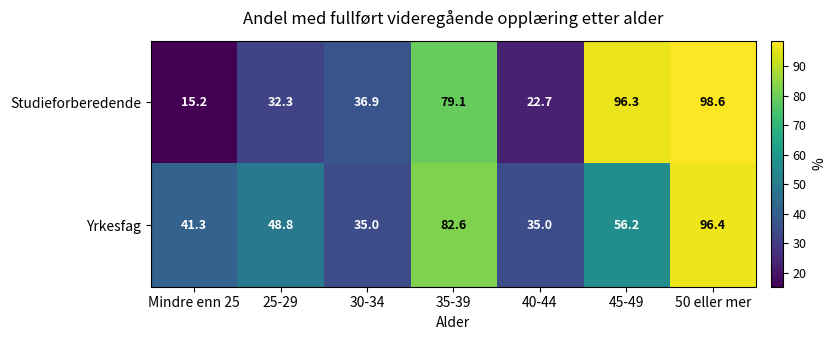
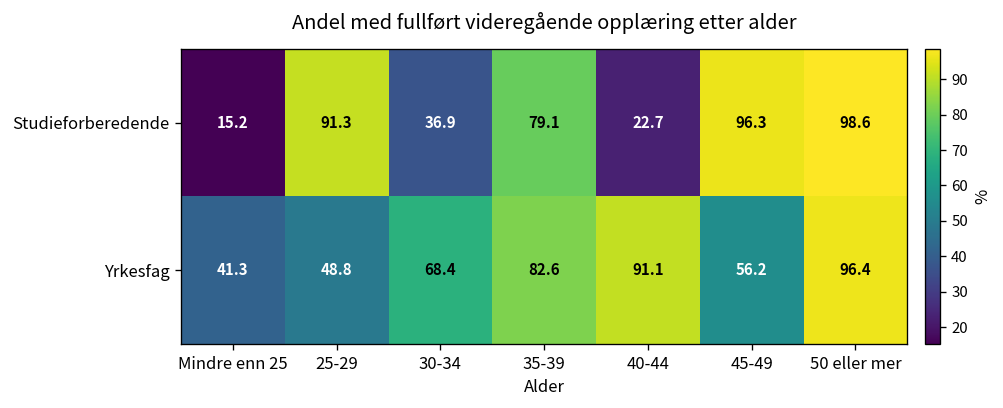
Studieforberedende, 25-29: 32.3 -> 91.3
Yrkesfag, 30-34: 35.0 -> 68.4
Yrkesfag, 40-44: 35.0 -> 91.1
